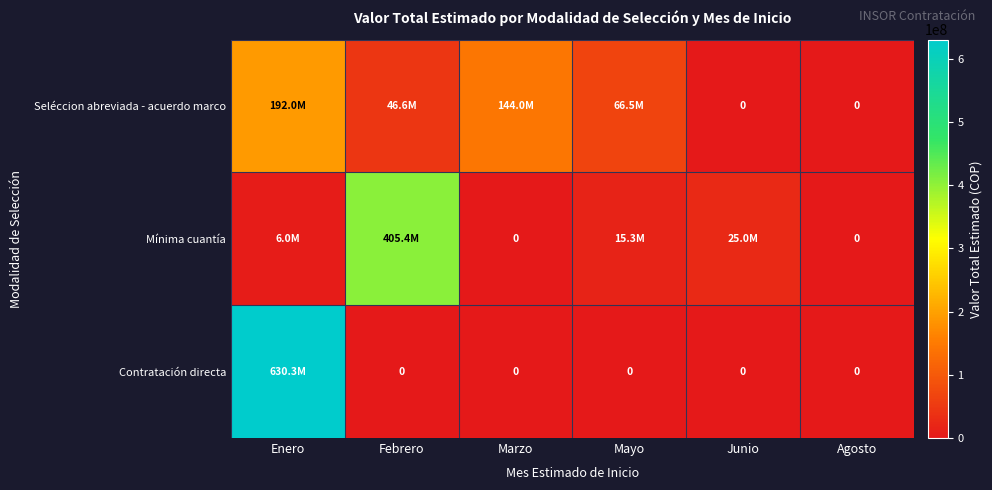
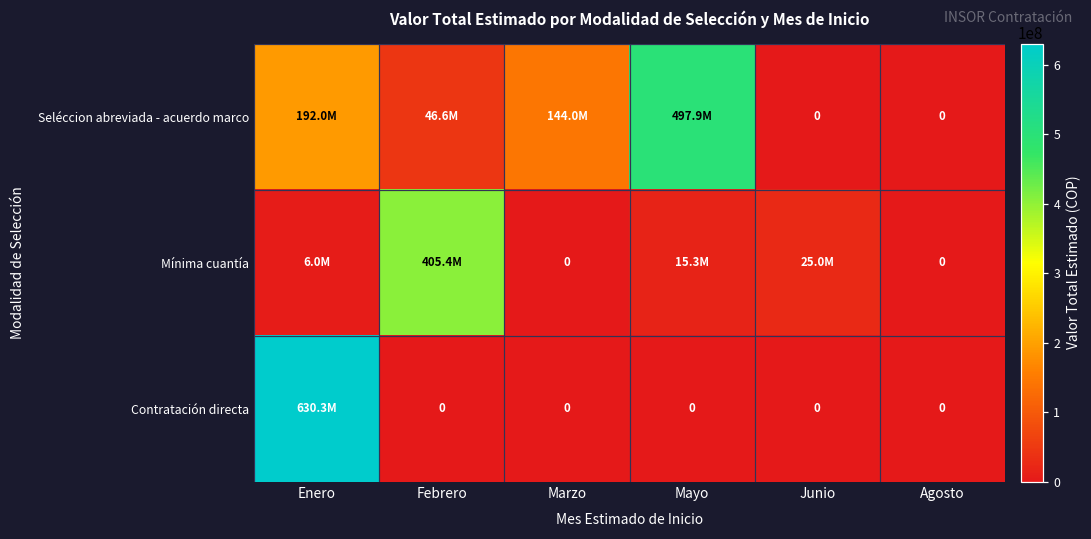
Seléccion abreviada - acuerdo marco, Mayo: 66.5M -> 497.9M
